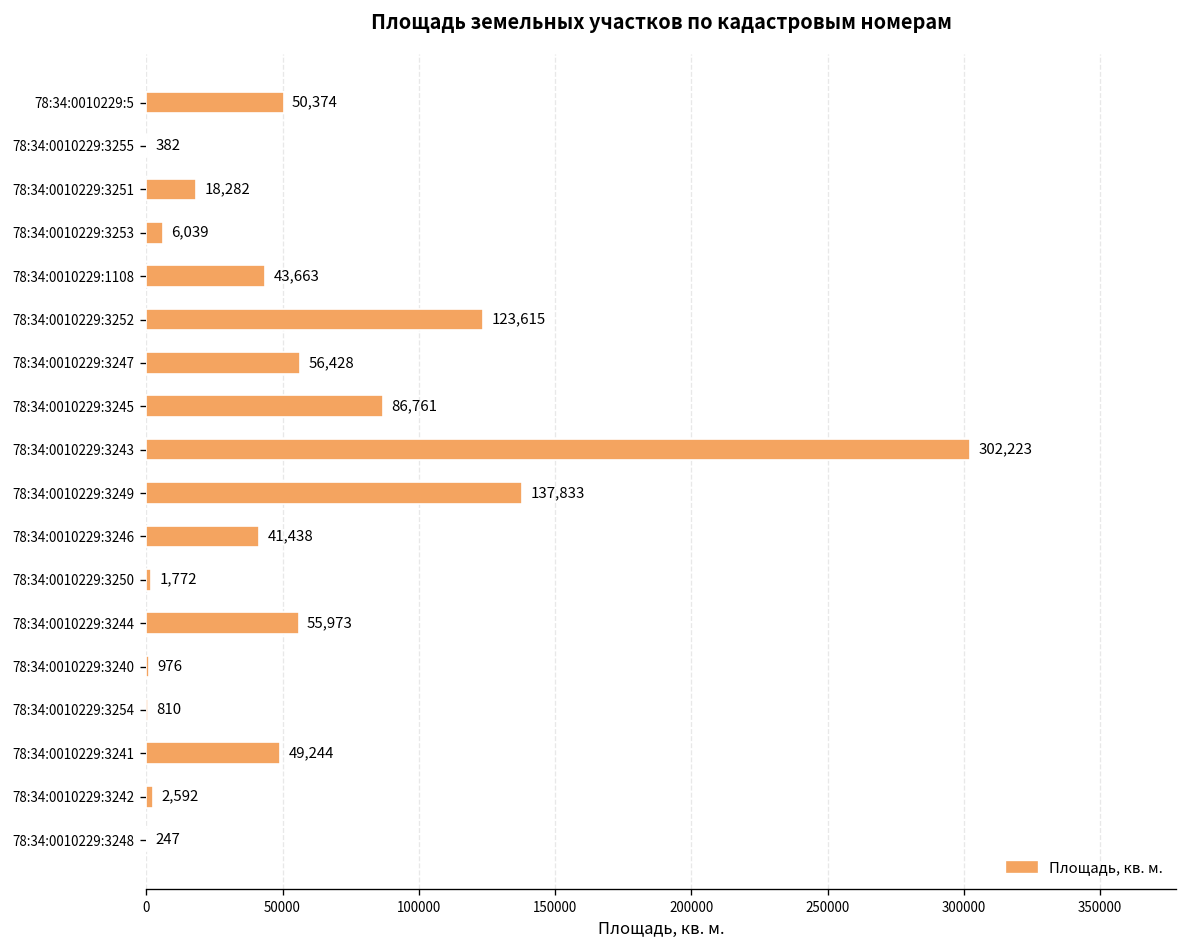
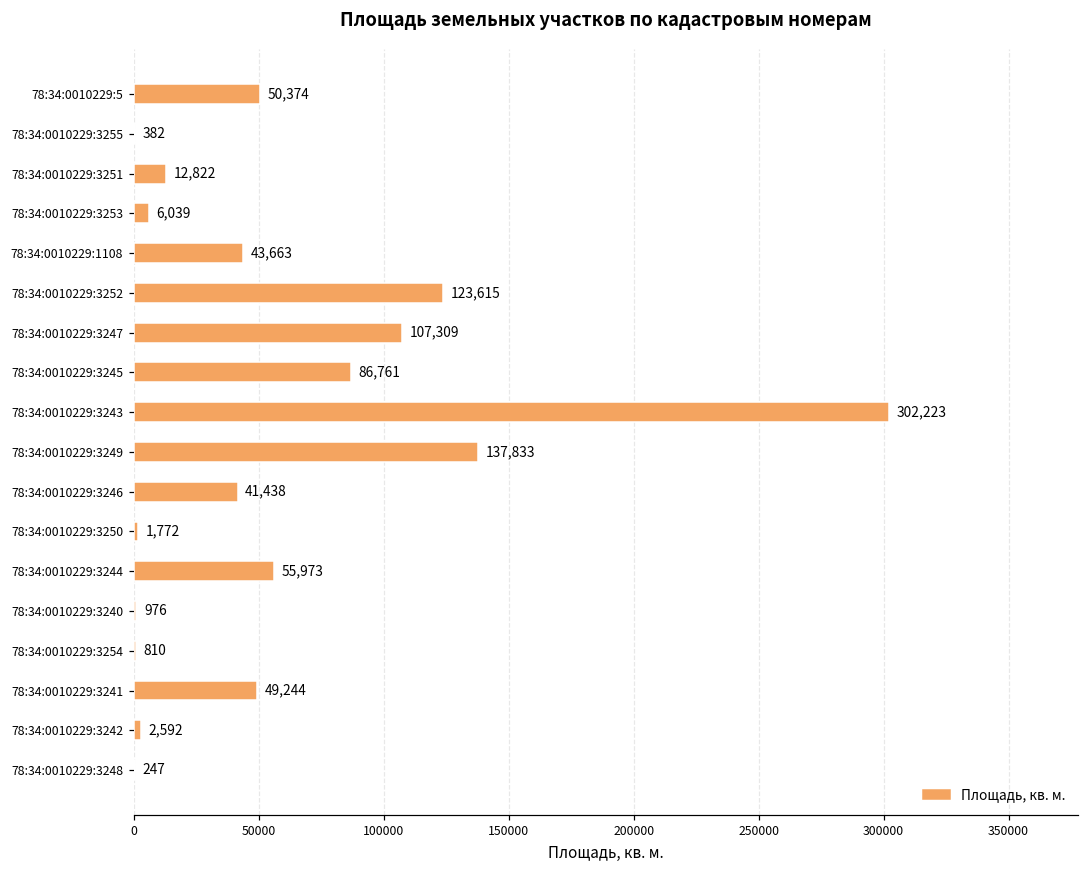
78:34:0010229:3251: 18,282 -> 12,822
78:34:0010229:3247: 56,428 -> 107,309
